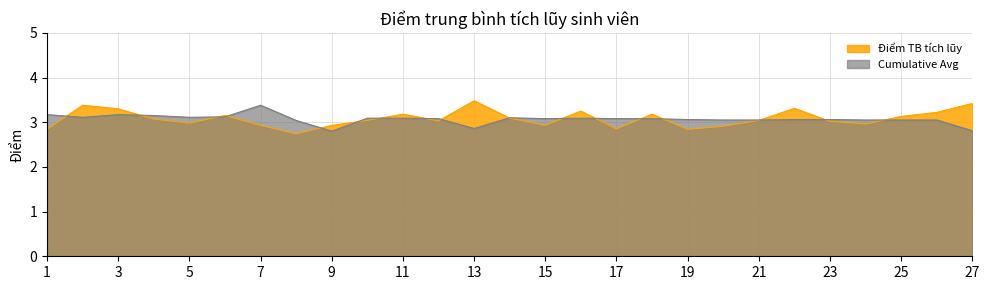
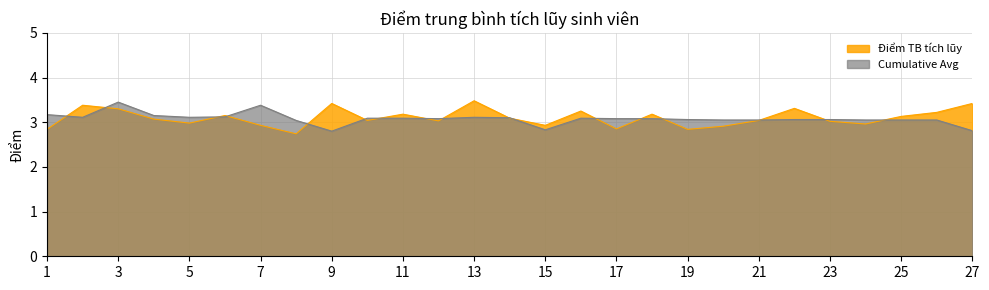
Cumulative Avg, 3: 3.2 -> 3.5
Điểm TB tích lũy, 9: 2.9 -> 3.4
Cumulative Avg, 13: 2.9 -> 3.1
Cumulative Avg, 15: 3.1 -> 2.8
